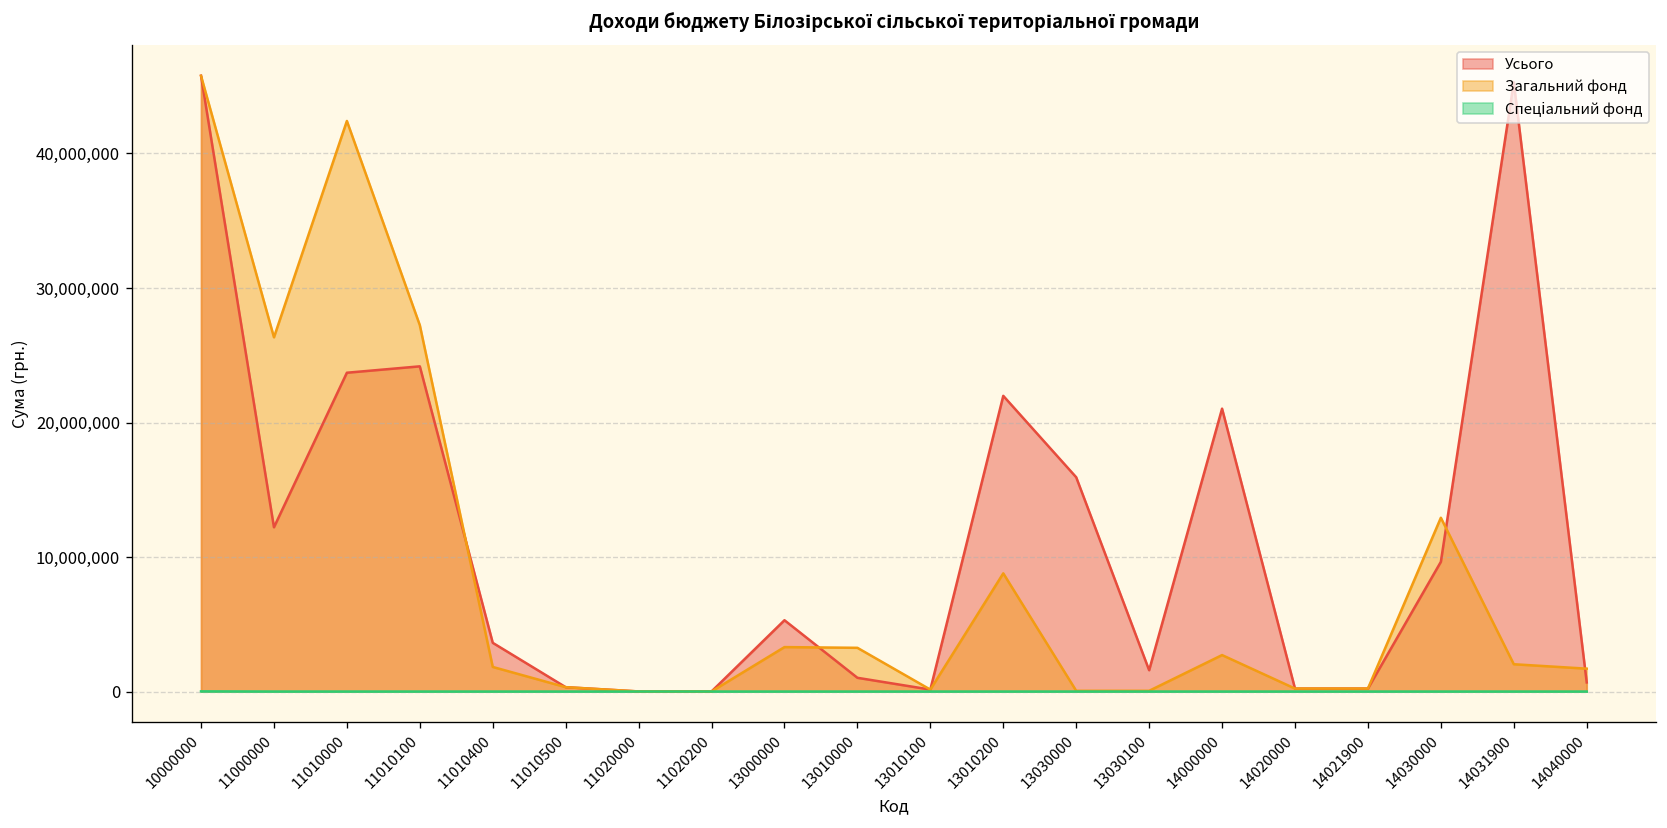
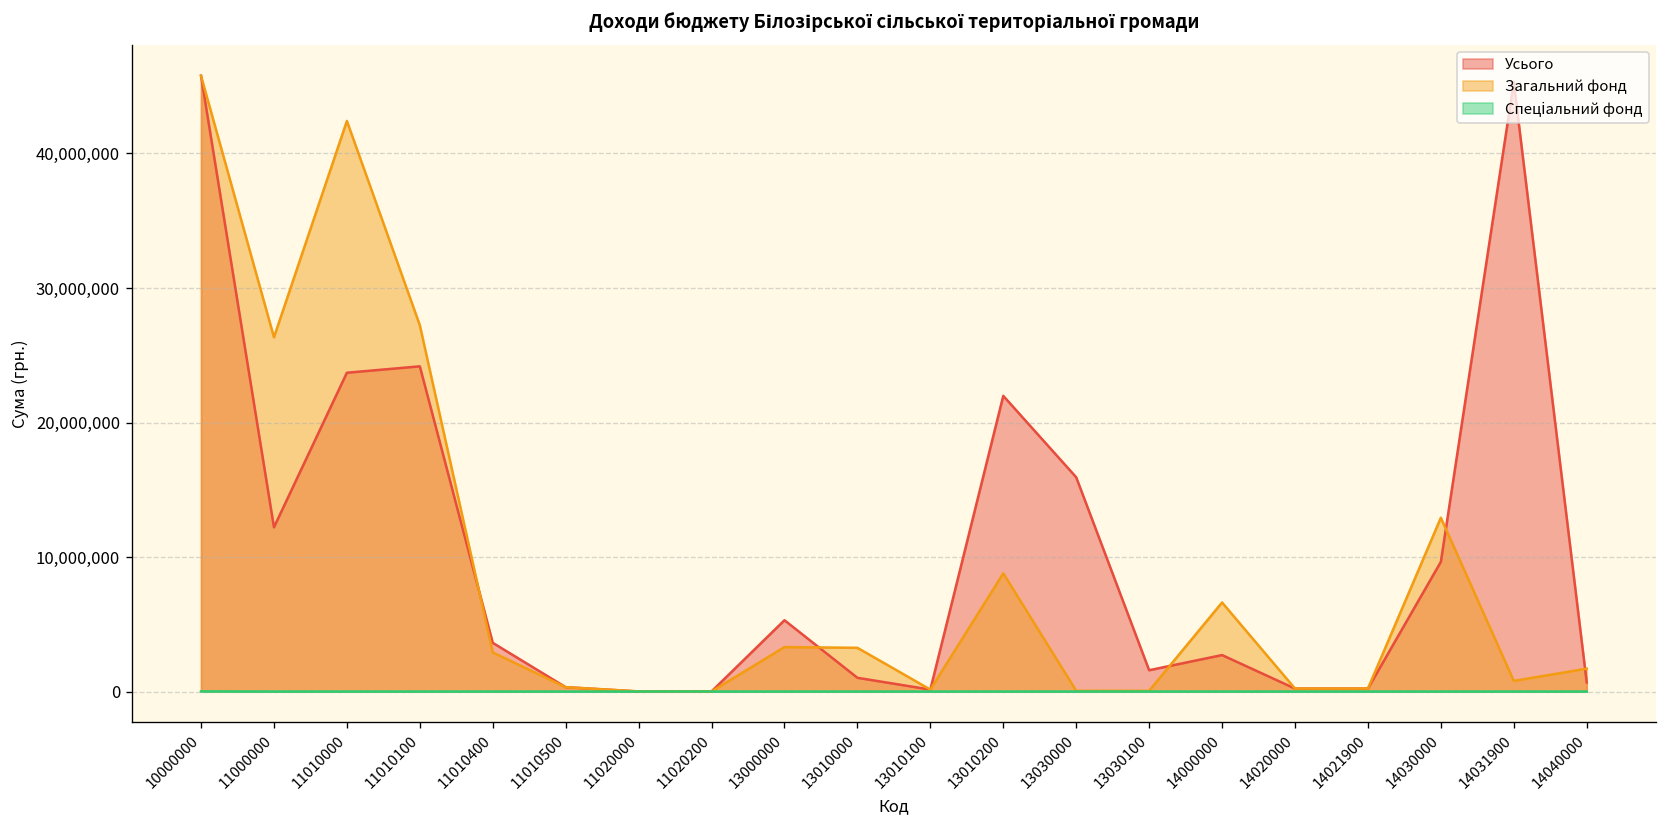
Загальний фонд, 11010400: 1,800,000 -> 2,900,000
Усього, 14000000: 21,000,000 -> 2,700,000
Загальний фонд, 14000000: 2,700,000 -> 6,600,000
Загальний фонд, 14031900: 2,000,000 -> 800,000
